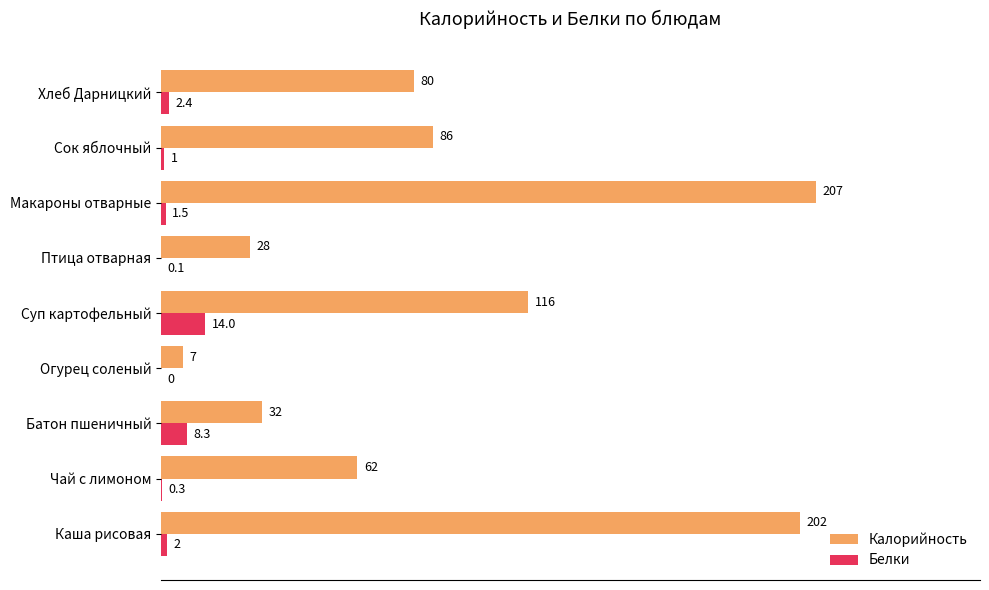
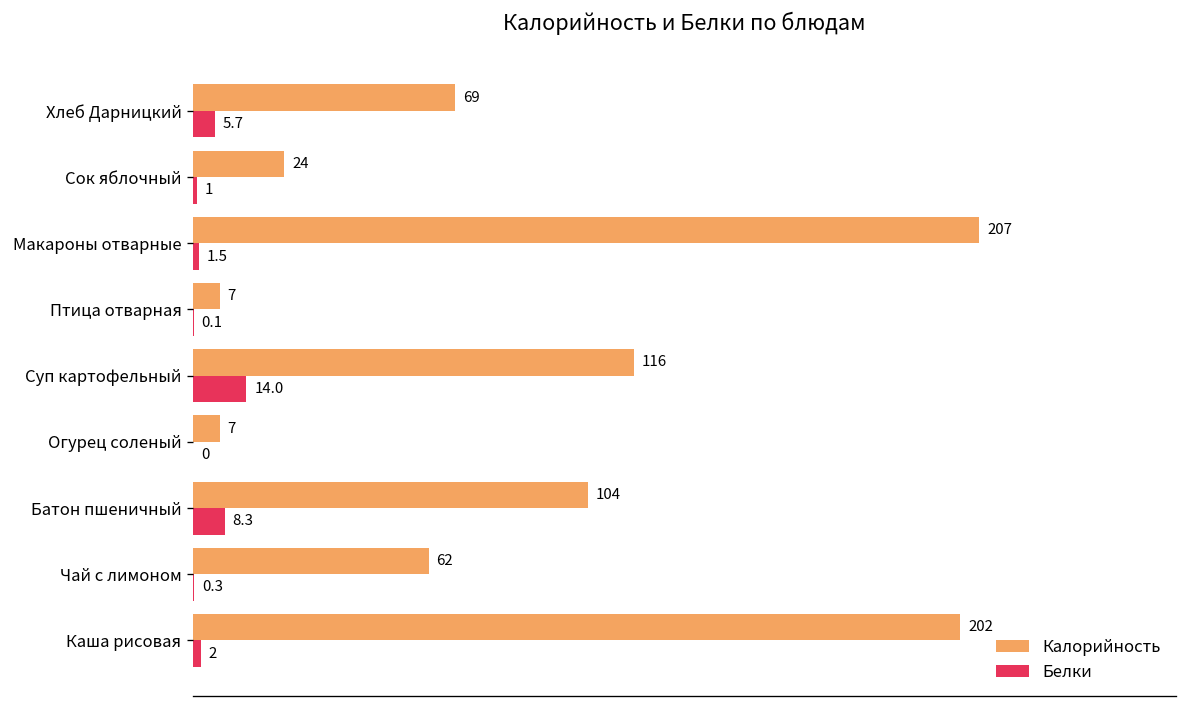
Калорийность, Хлеб Дарницкий: 80 -> 69
Белки, Хлеб Дарницкий: 2.4 -> 5.7
Калорийность, Сок яблочный: 86 -> 24
Калорийность, Птица отварная: 28 -> 7
Калорийность, Батон пшеничный: 32 -> 104
